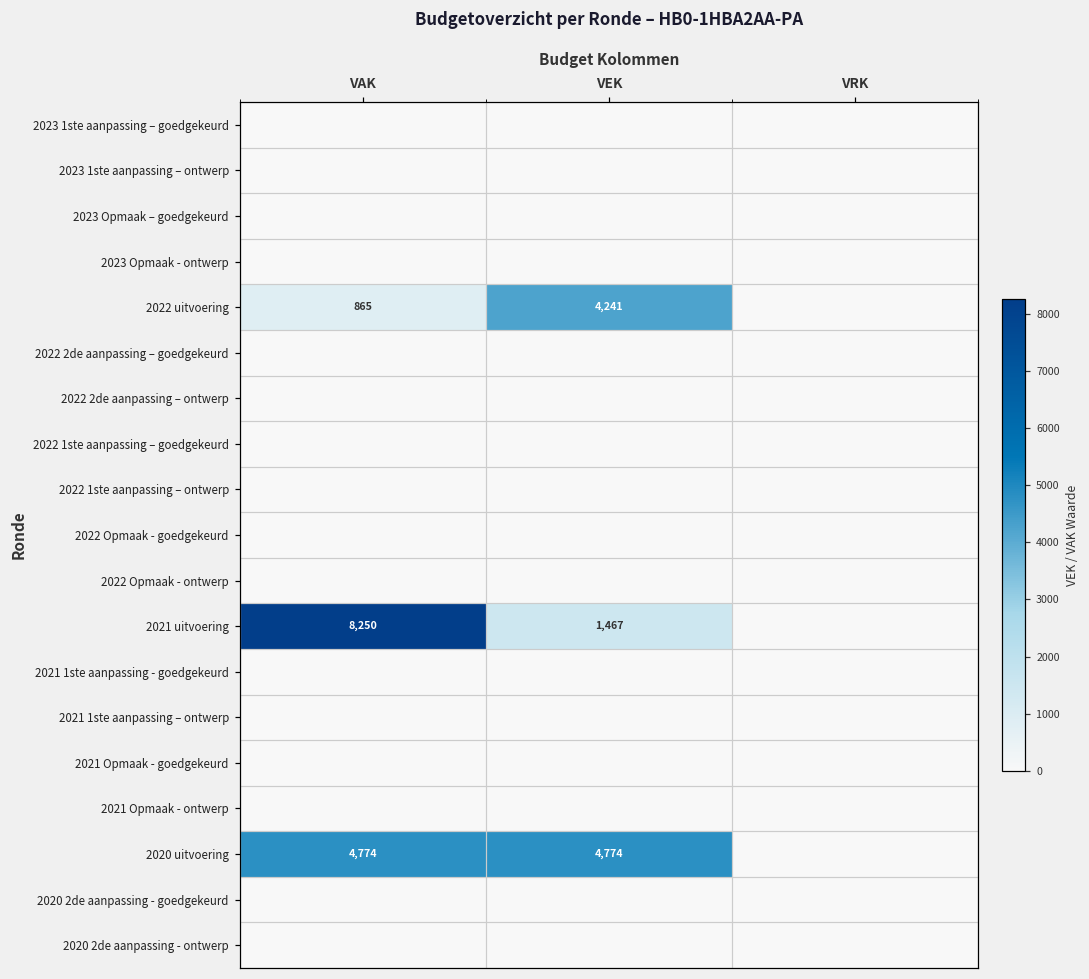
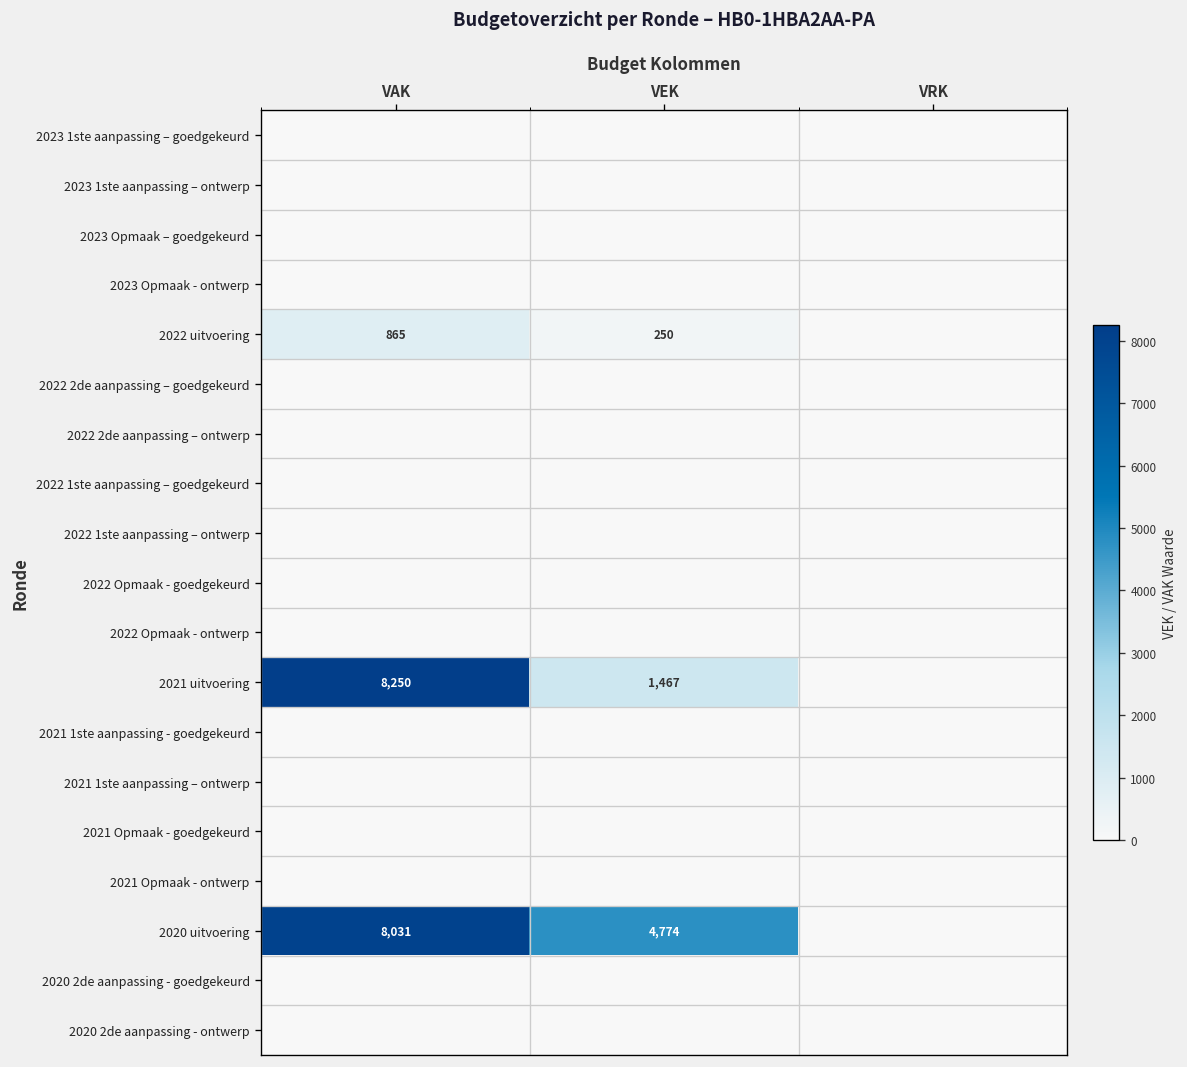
2022 uitvoering, VEK: 4,241 -> 250
2020 uitvoering, VAK: 4,774 -> 8,031
